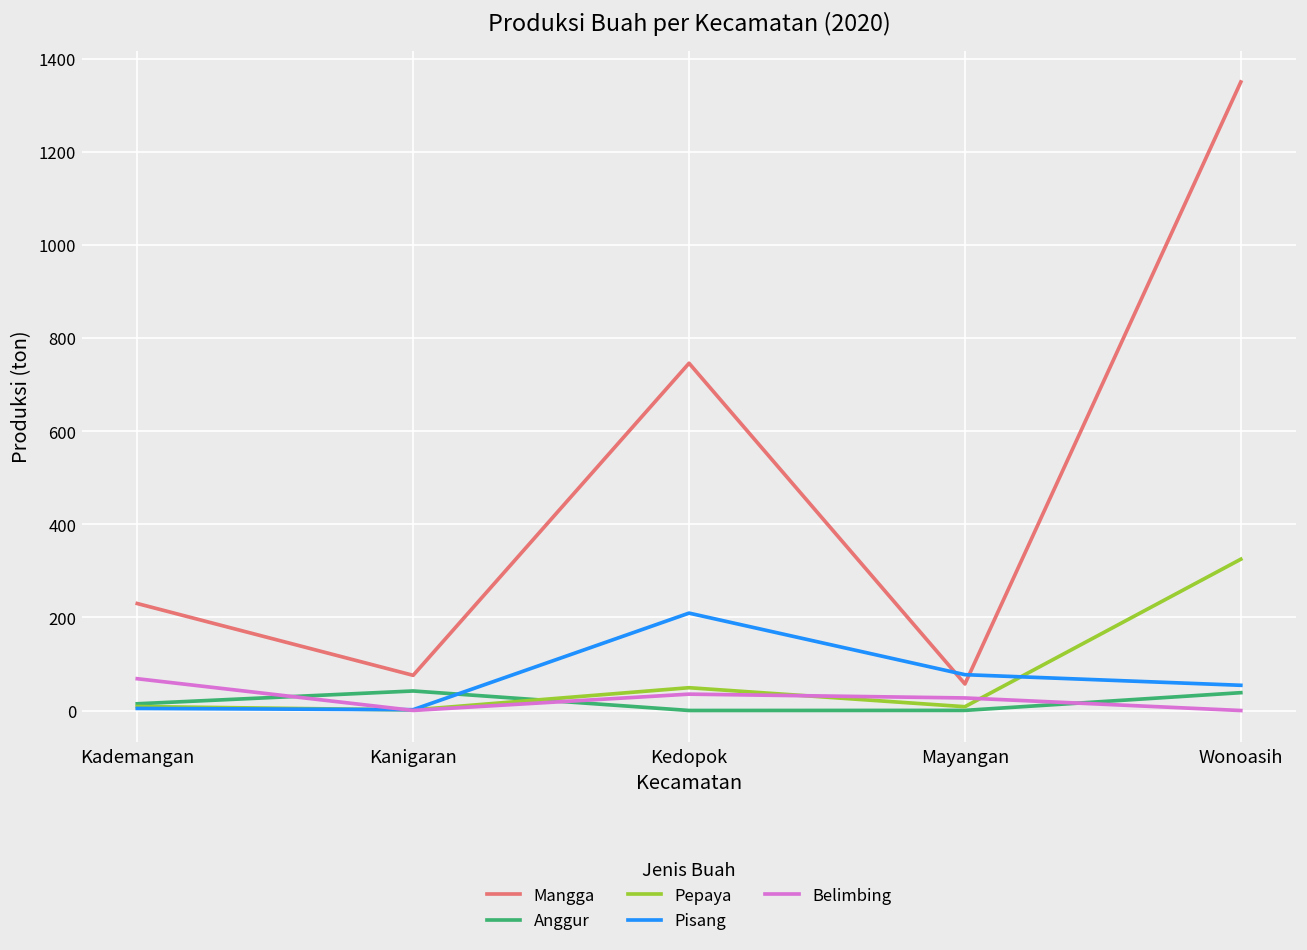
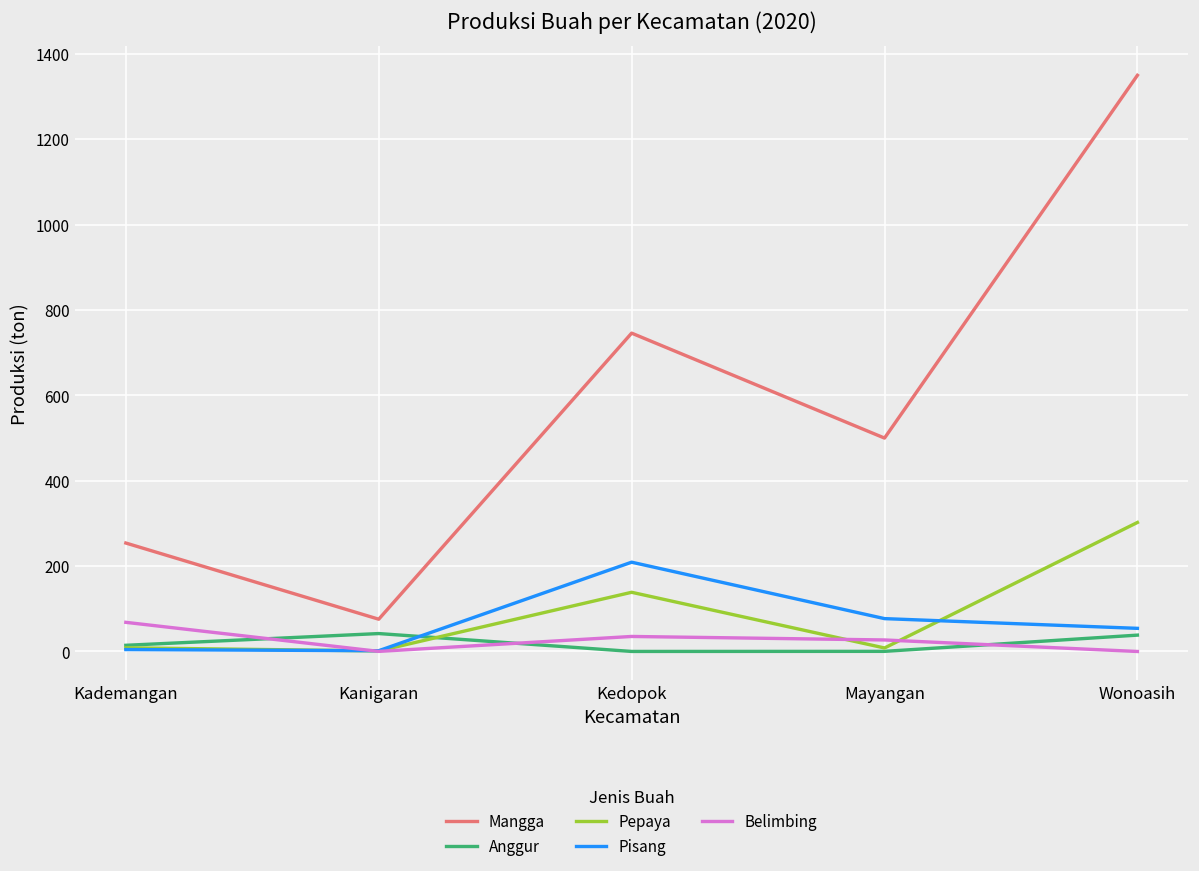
Mangga, Kademangan: 230 -> 250
Pepaya, Kedopok: 50 -> 140
Mangga, Mayangan: 60 -> 500
Pepaya, Wonoasih: 330 -> 300
